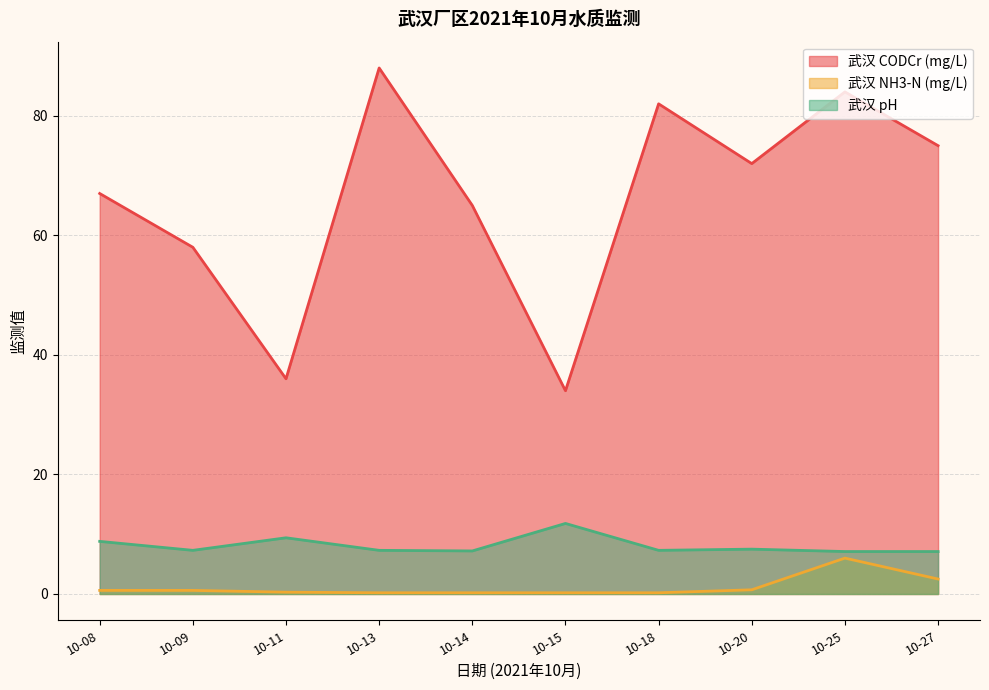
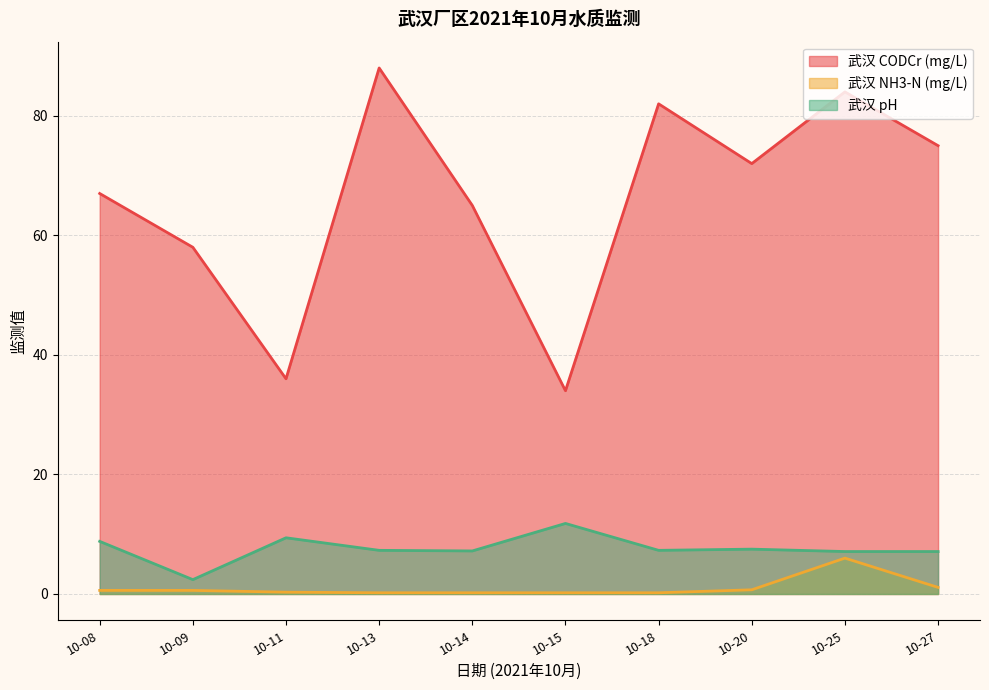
武汉 pH, 10-09: 7 -> 2
武汉 NH3-N (mg/L), 10-27: 3 -> 1
